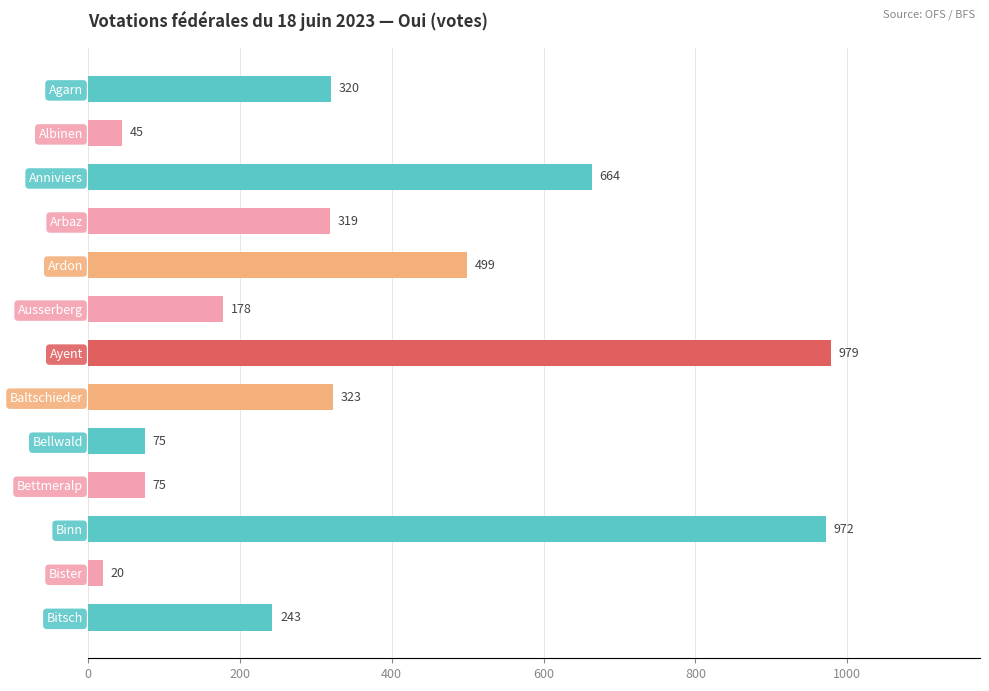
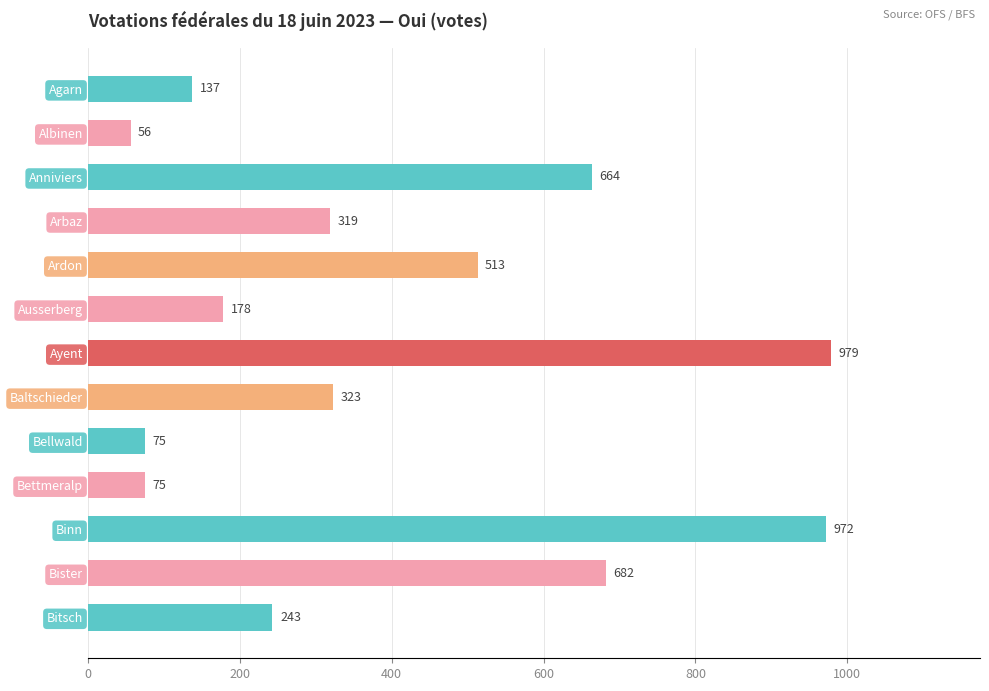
Agarn: 320 -> 137
Albinen: 45 -> 56
Ardon: 499 -> 513
Bister: 20 -> 682
